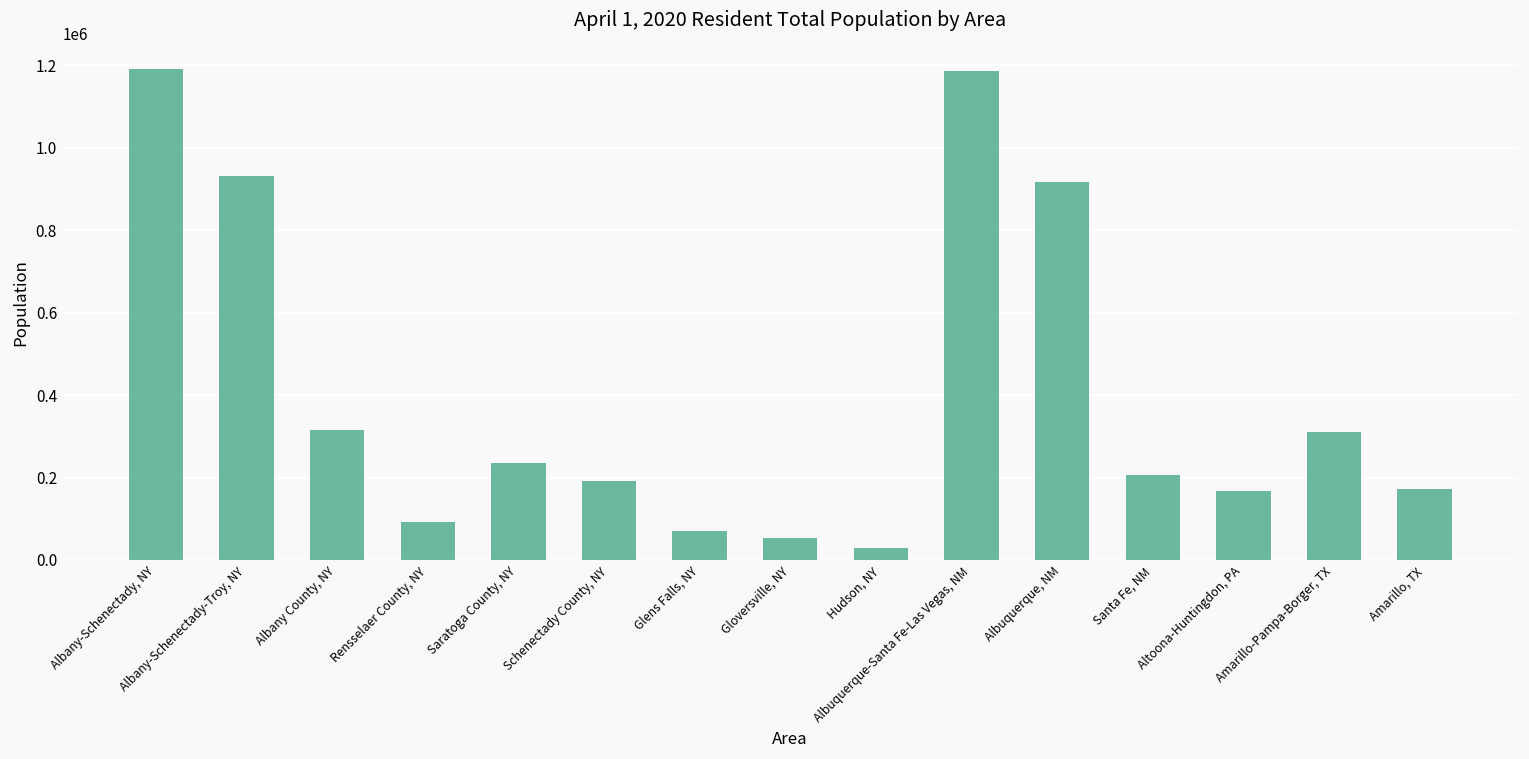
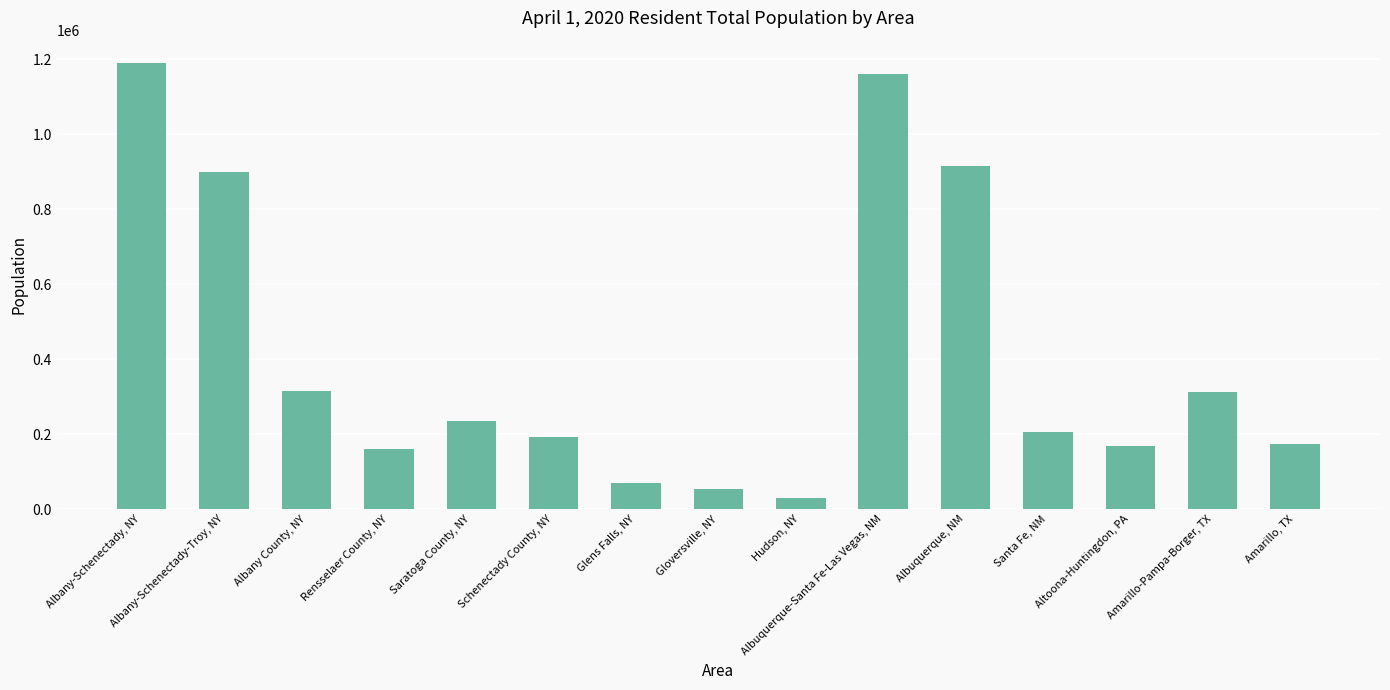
Albany-Schenectady-Troy, NY: 930000 -> 900000
Rensselaer County, NY: 90000 -> 160000
Albuquerque-Santa Fe-Las Vegas, NM: 1190000 -> 1160000
